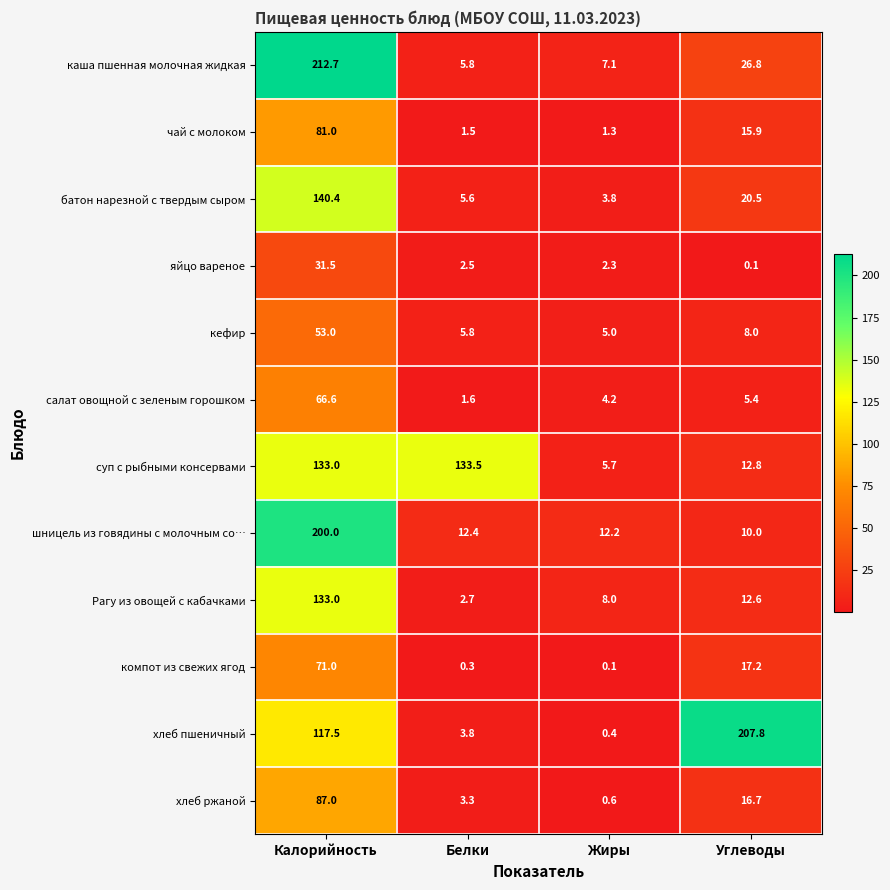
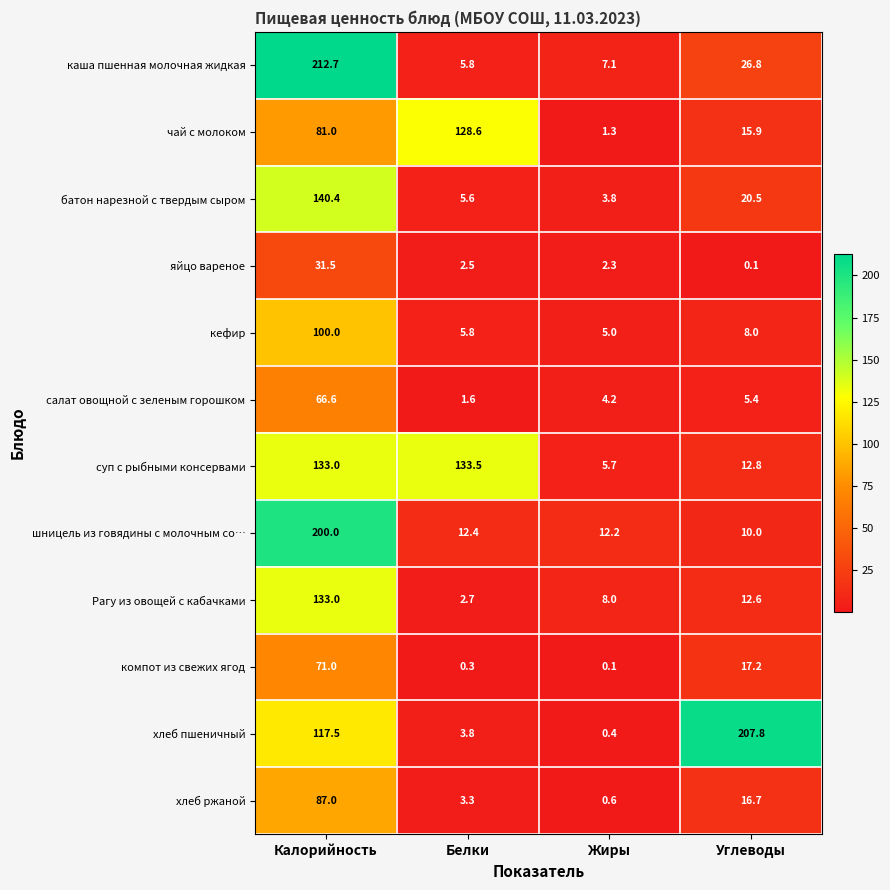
чай с молоком, Белки: 1.5 -> 128.6
кефир, Калорийность: 53.0 -> 100.0
